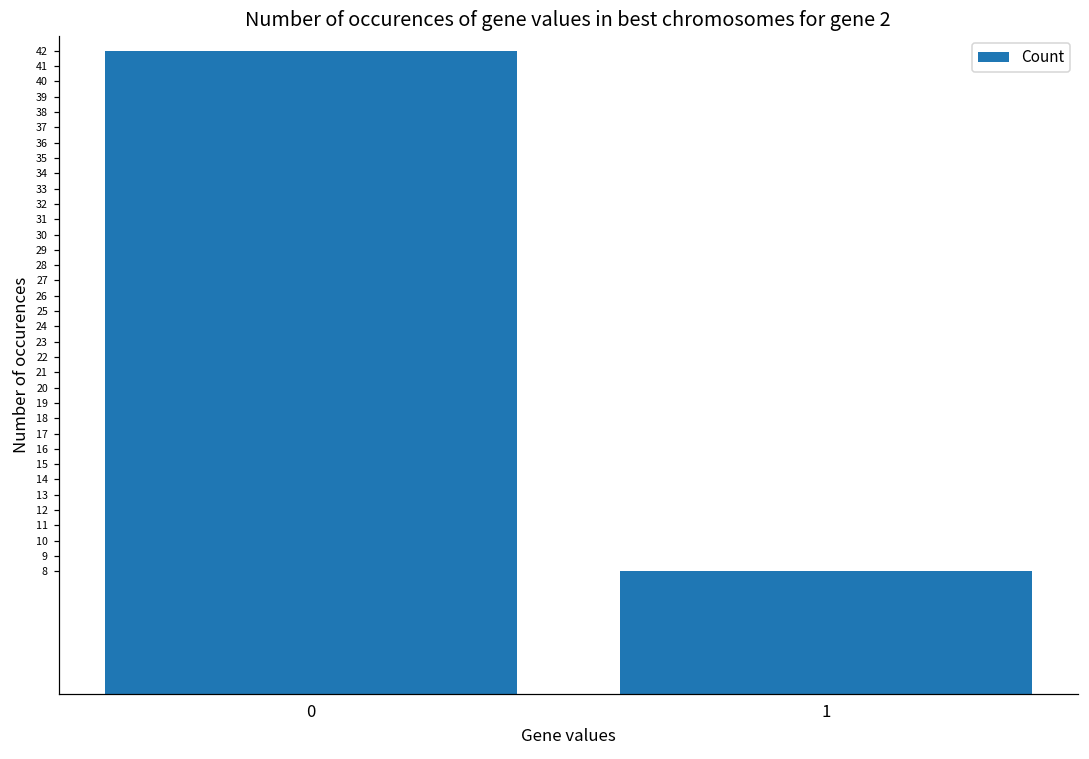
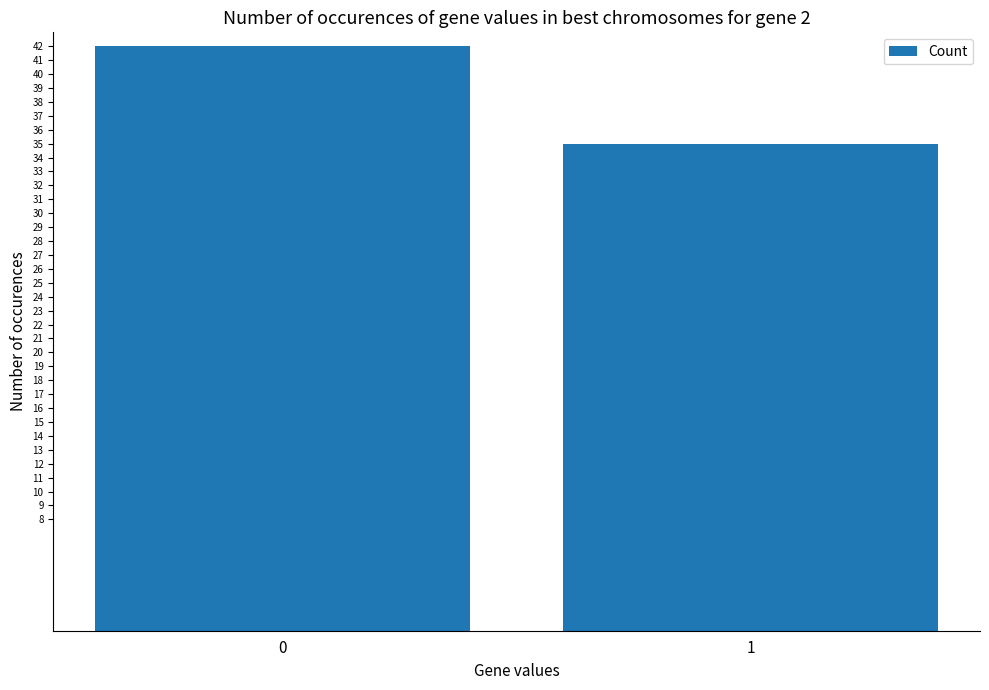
1: 8 -> 35
